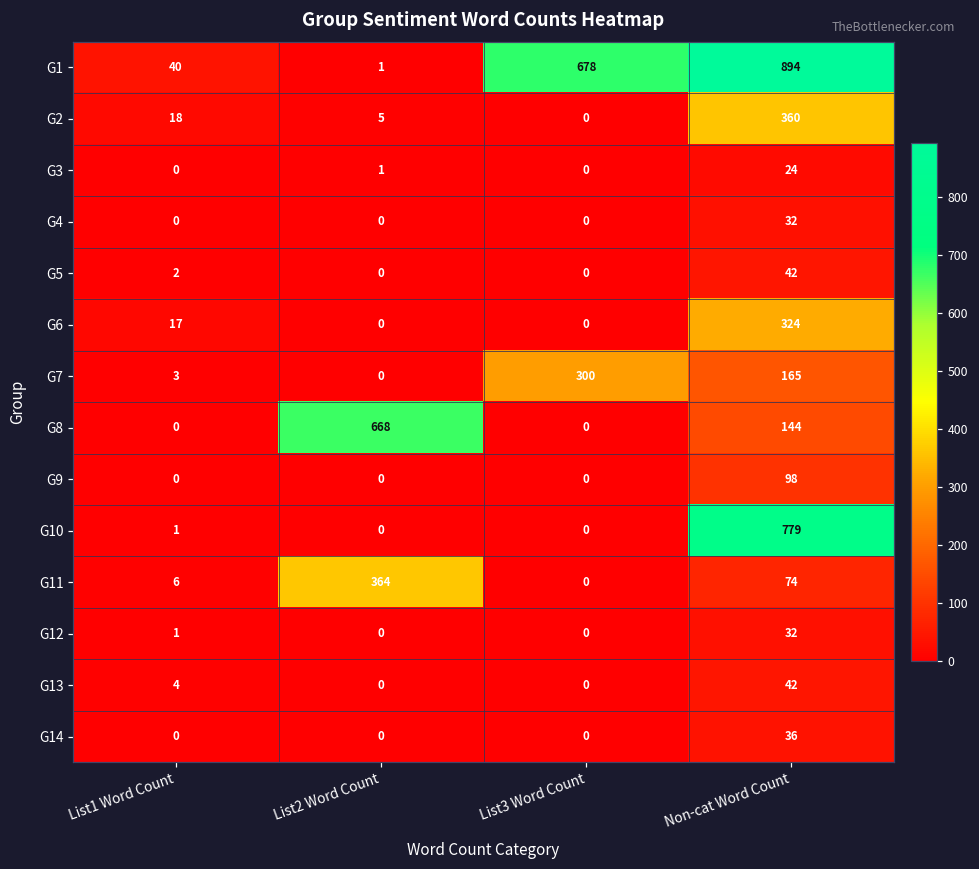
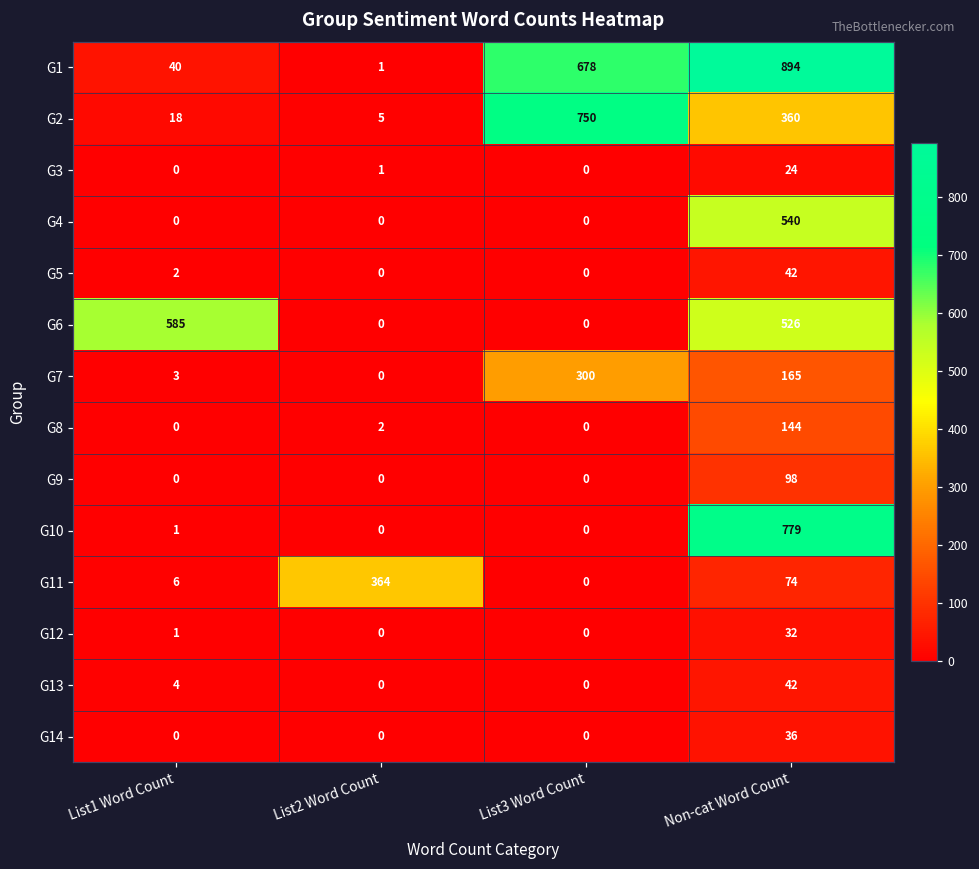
G2, List3 Word Count: 0 -> 750
G4, Non-cat Word Count: 32 -> 540
G6, List1 Word Count: 17 -> 585
G6, Non-cat Word Count: 324 -> 526
G8, List2 Word Count: 668 -> 2
